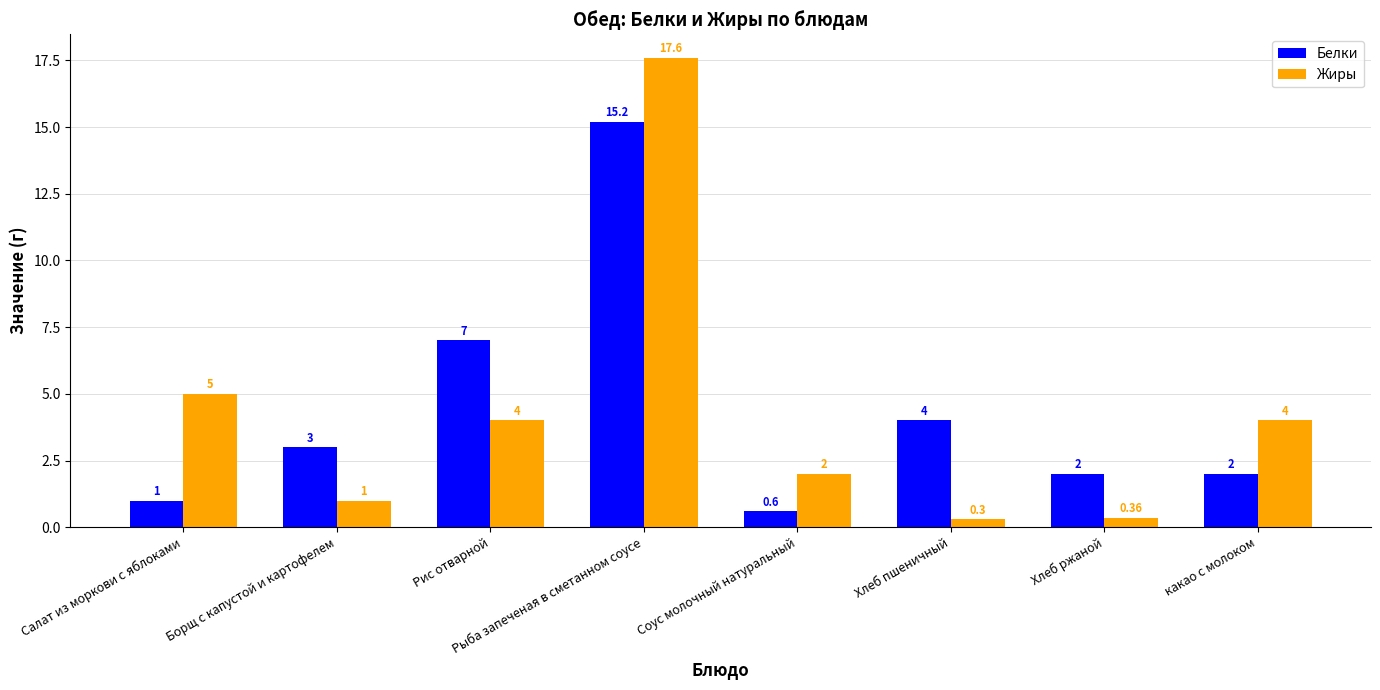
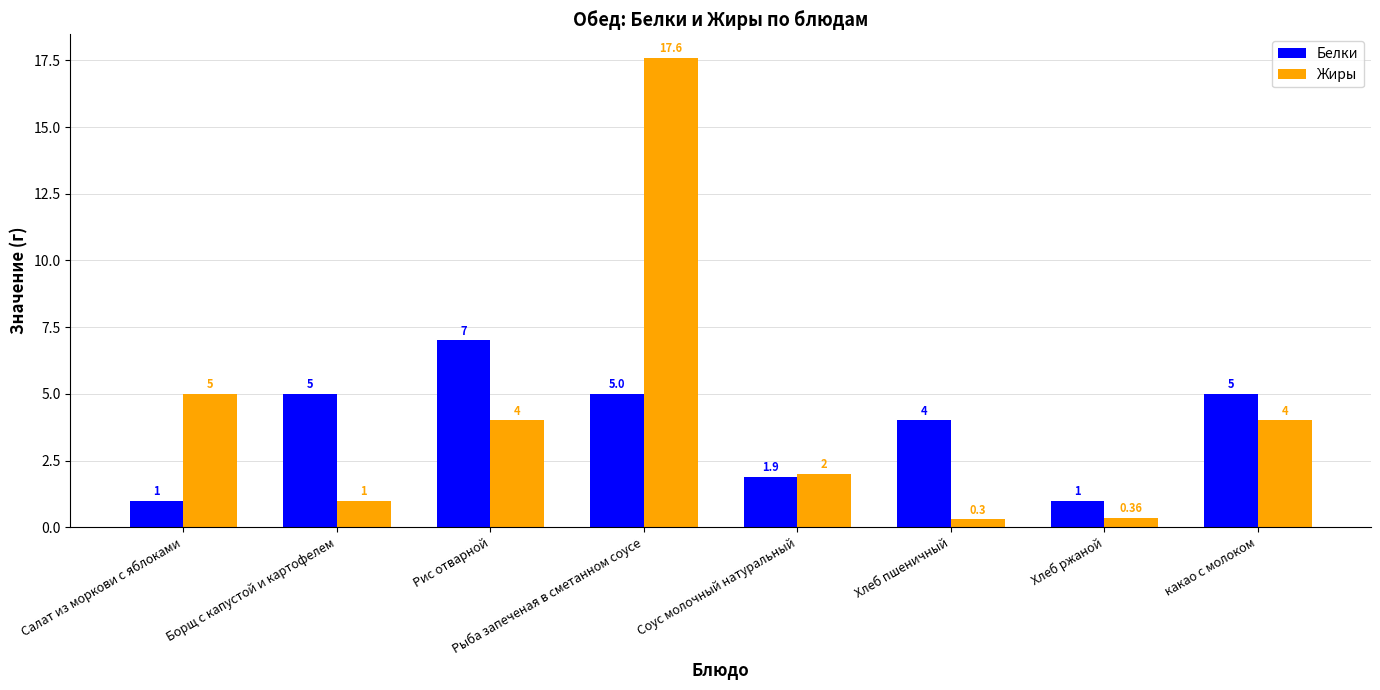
Белки, Борщ с капустой и картофелем: 3 -> 5
Белки, Рыба запеченая в сметанном соусе: 15.2 -> 5.0
Белки, Соус молочный натуральный: 0.6 -> 1.9
Белки, Хлеб ржаной: 2 -> 1
Белки, какао с молоком: 2 -> 5
